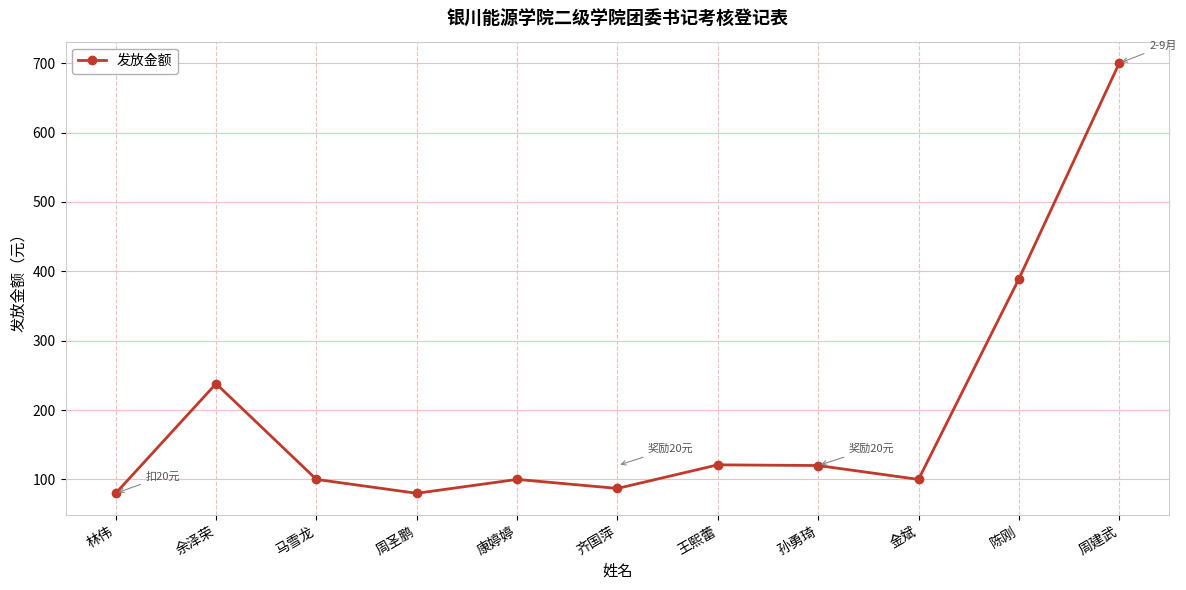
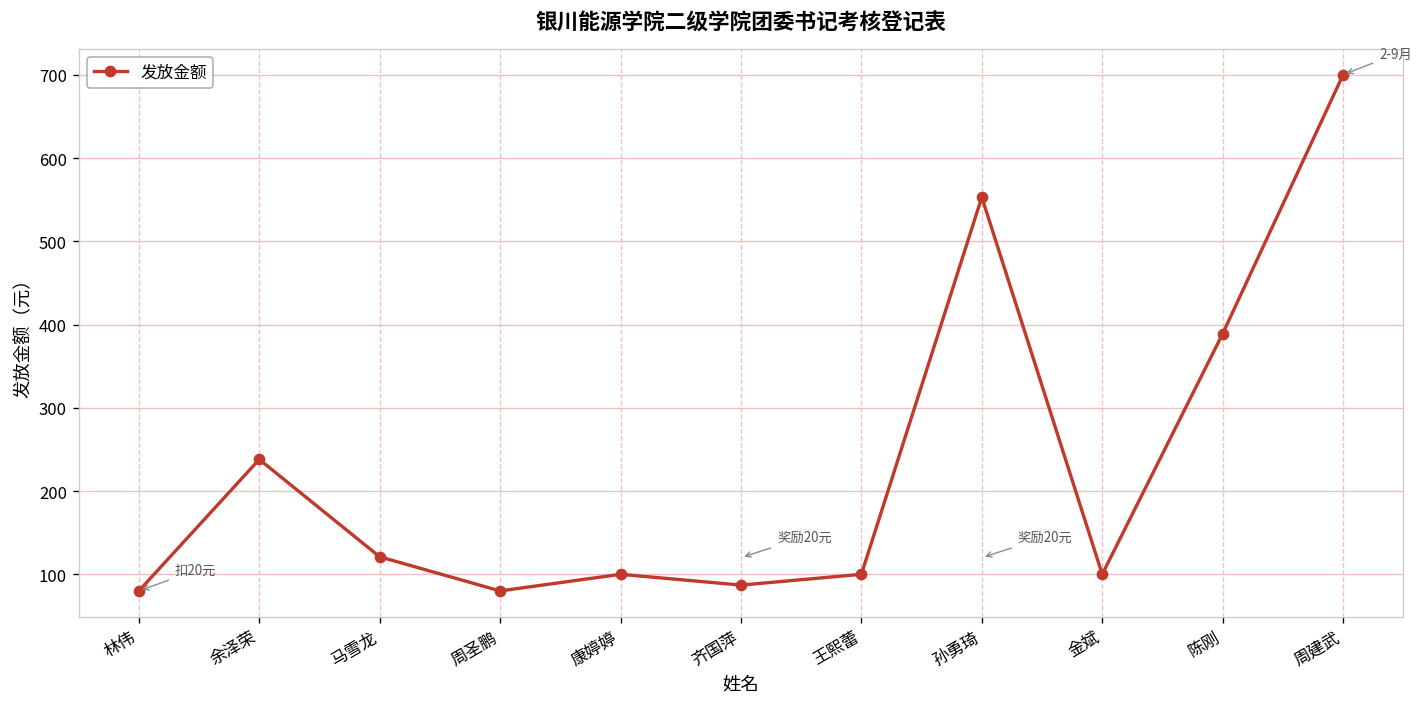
马雪龙: 100 -> 120
王熙蕾: 120 -> 100
孙勇琦: 120 -> 550
